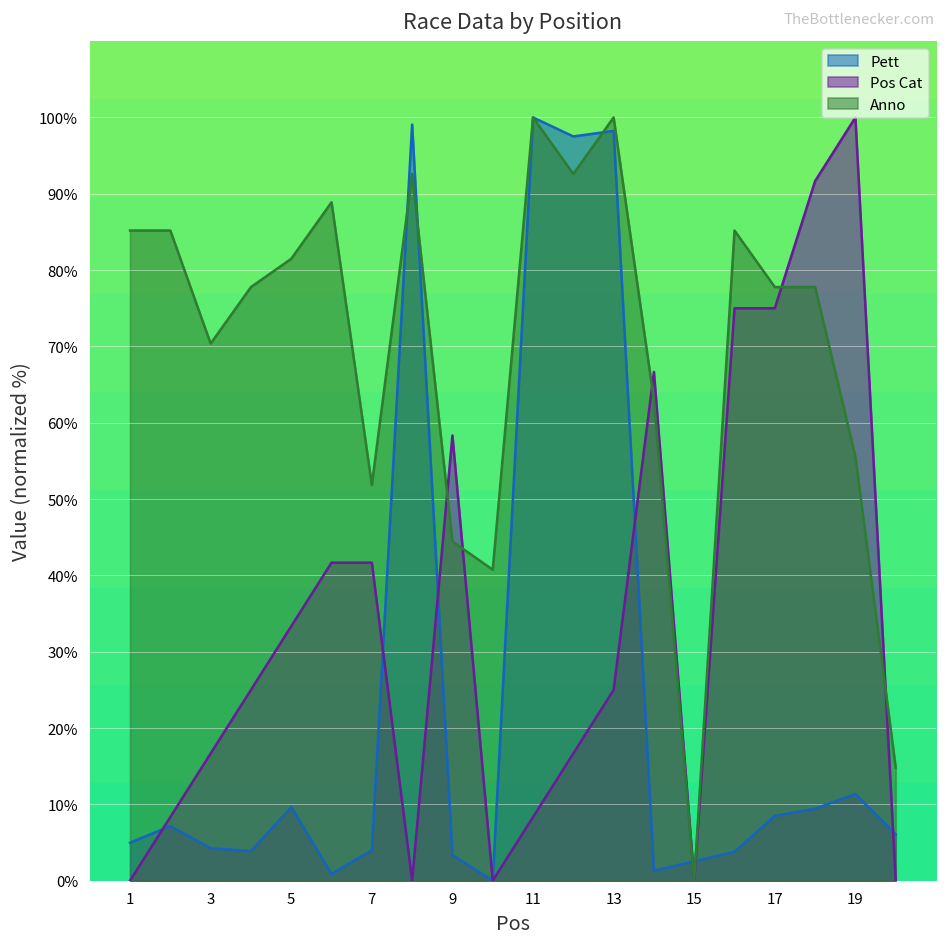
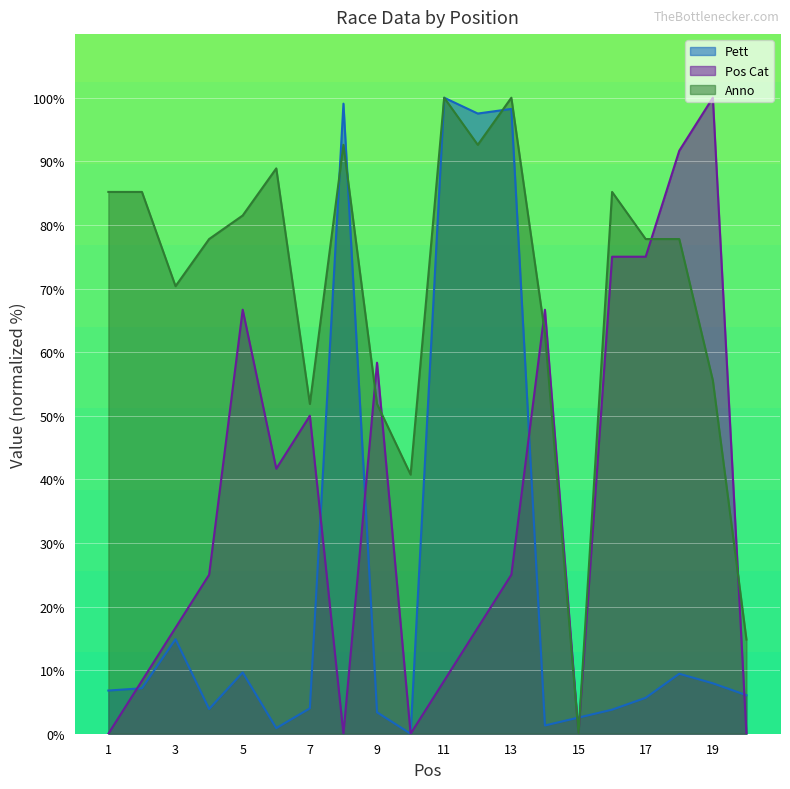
Pett, 1: 5% -> 7%
Pett, 3: 4% -> 15%
Pos Cat, 5: 33% -> 67%
Pos Cat, 7: 42% -> 50%
Anno, 9: 44% -> 52%
Pett, 17: 8% -> 6%
Pett, 19: 11% -> 8%
